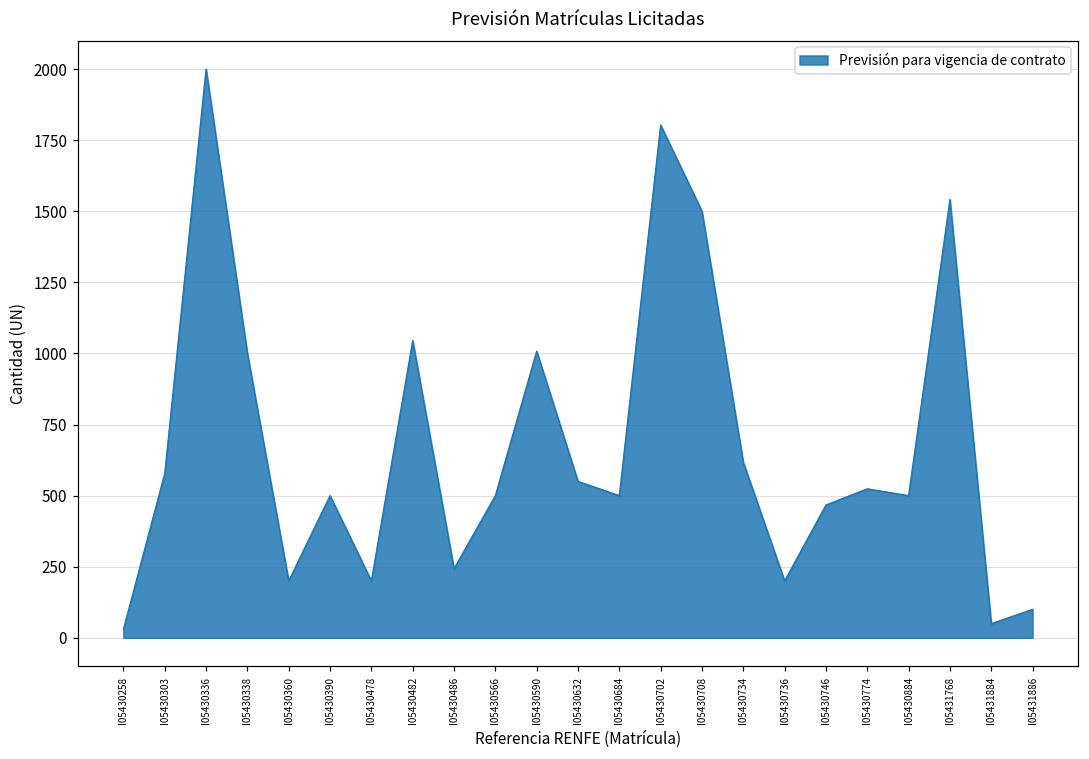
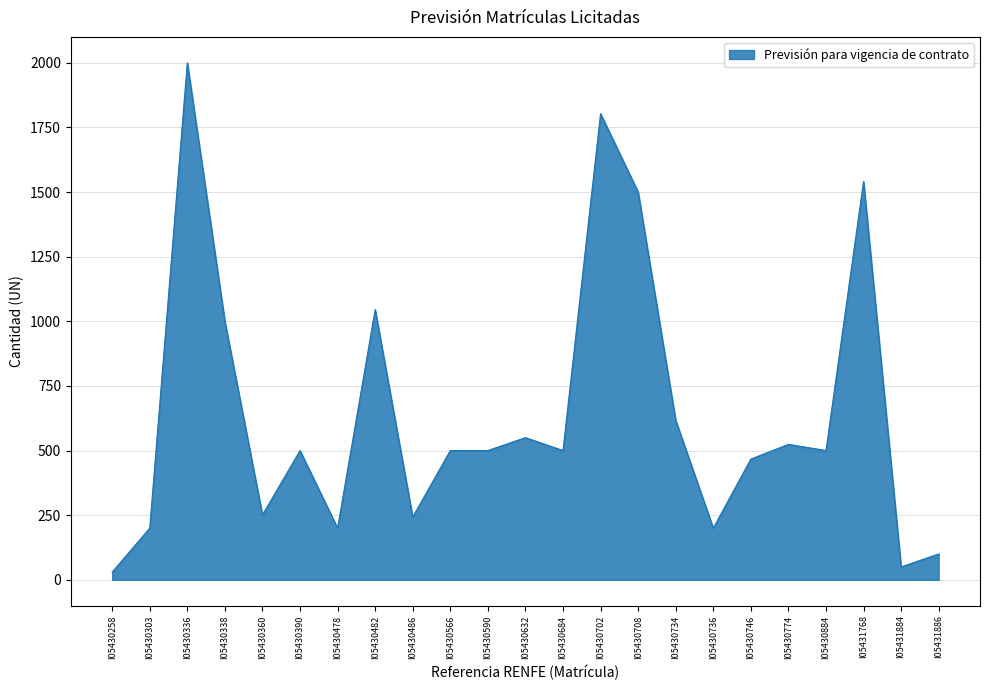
I05430303: 580 -> 200
I05430360: 200 -> 250
I05430590: 1010 -> 500
